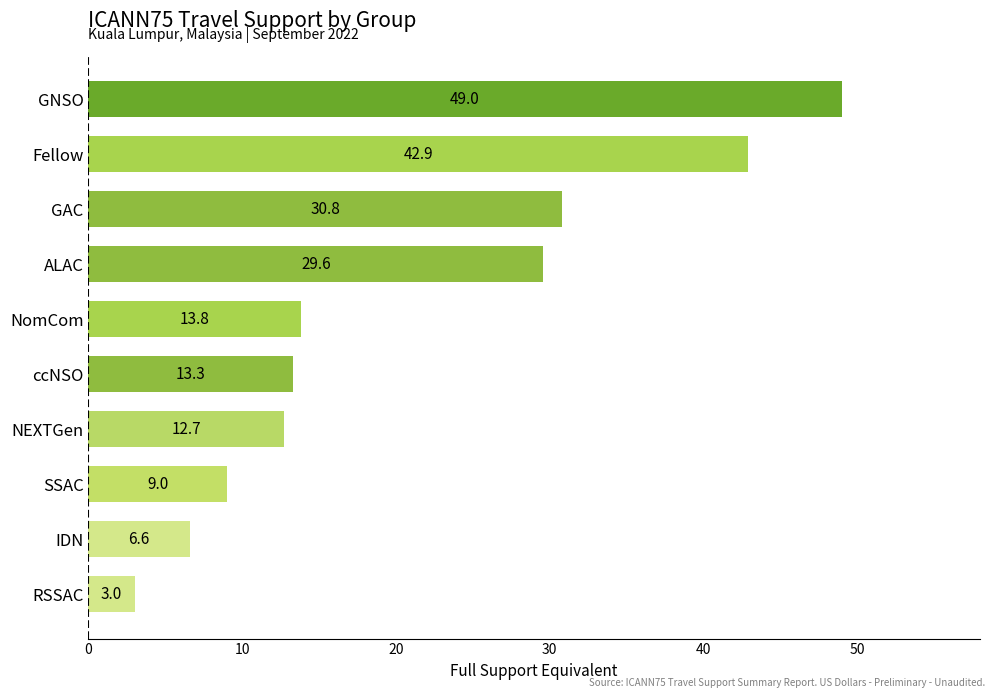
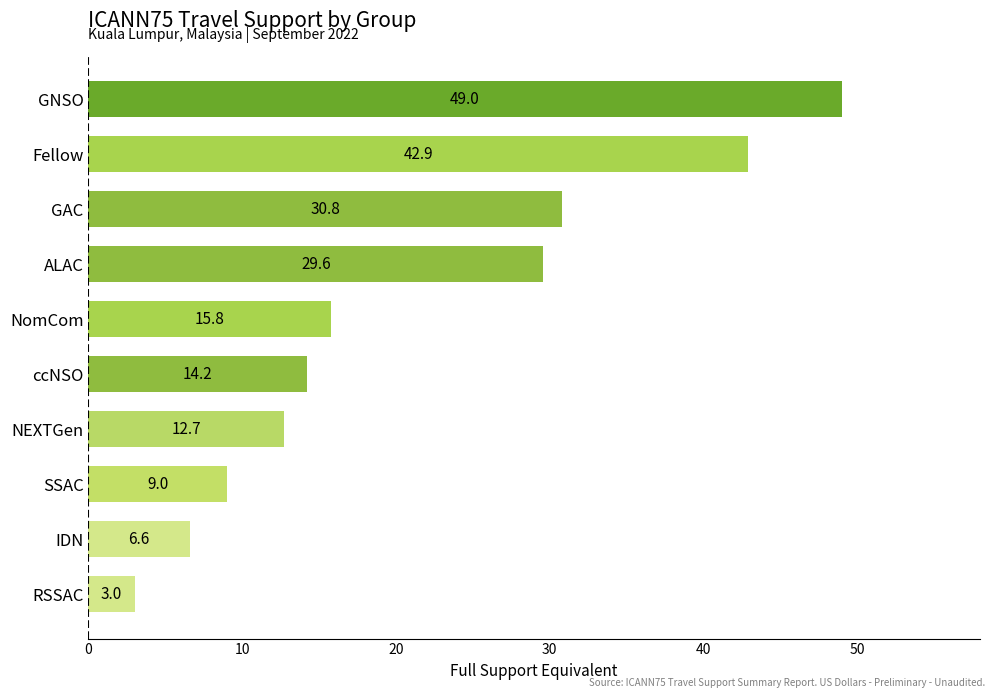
NomCom: 13.8 -> 15.8
ccNSO: 13.3 -> 14.2
